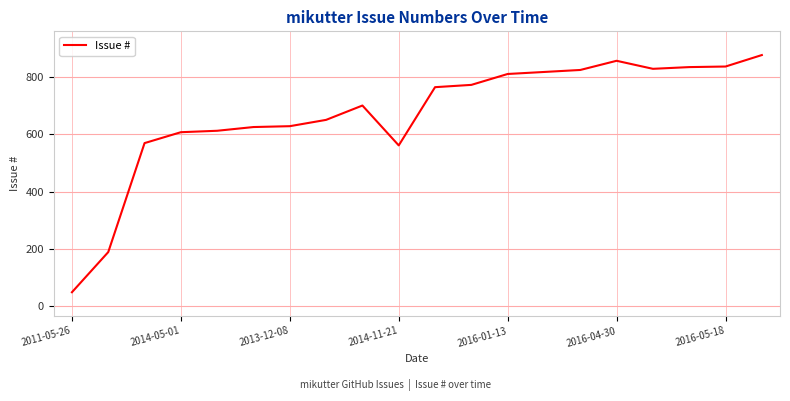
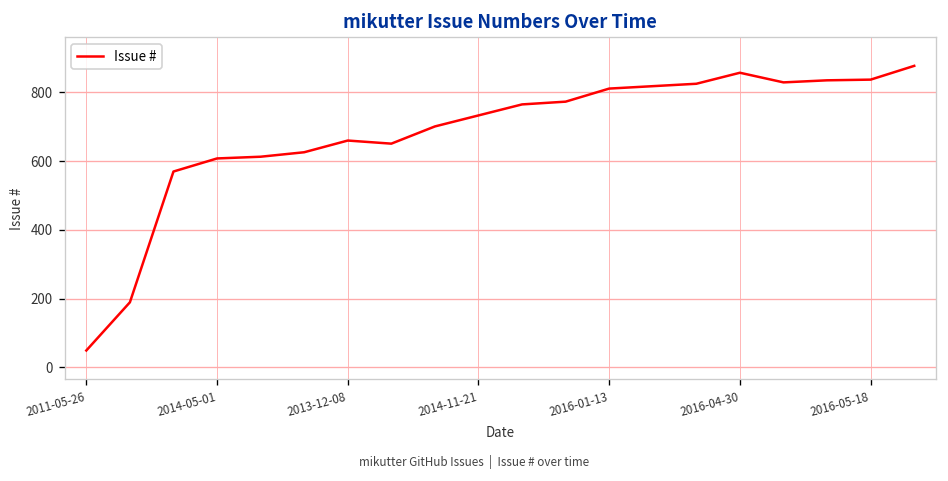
2013-12-08: 630 -> 660
2014-11-21: 560 -> 730
